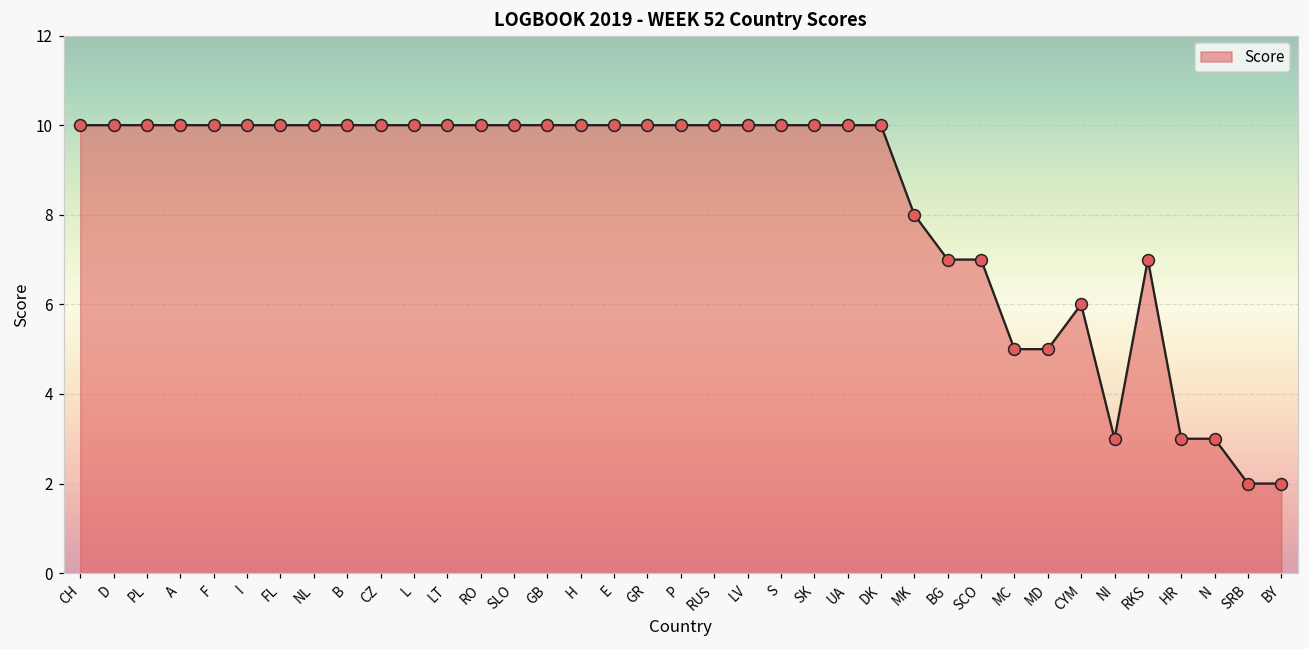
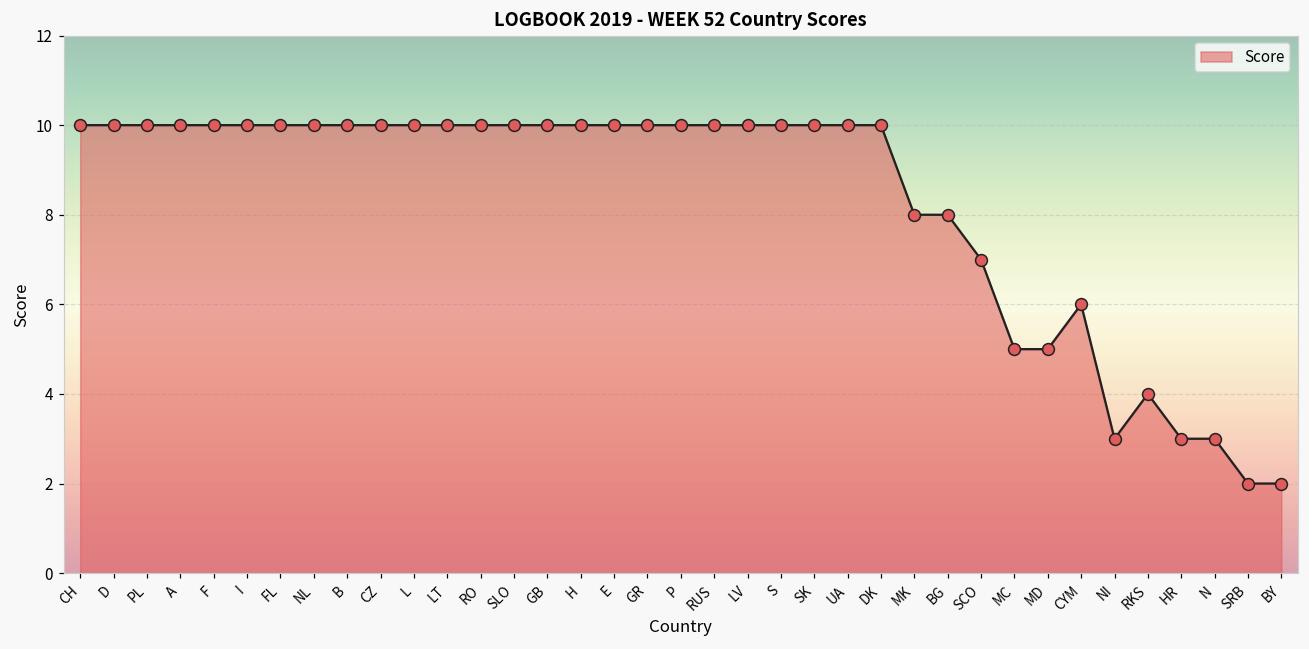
BG: 7 -> 8
RKS: 7 -> 4
